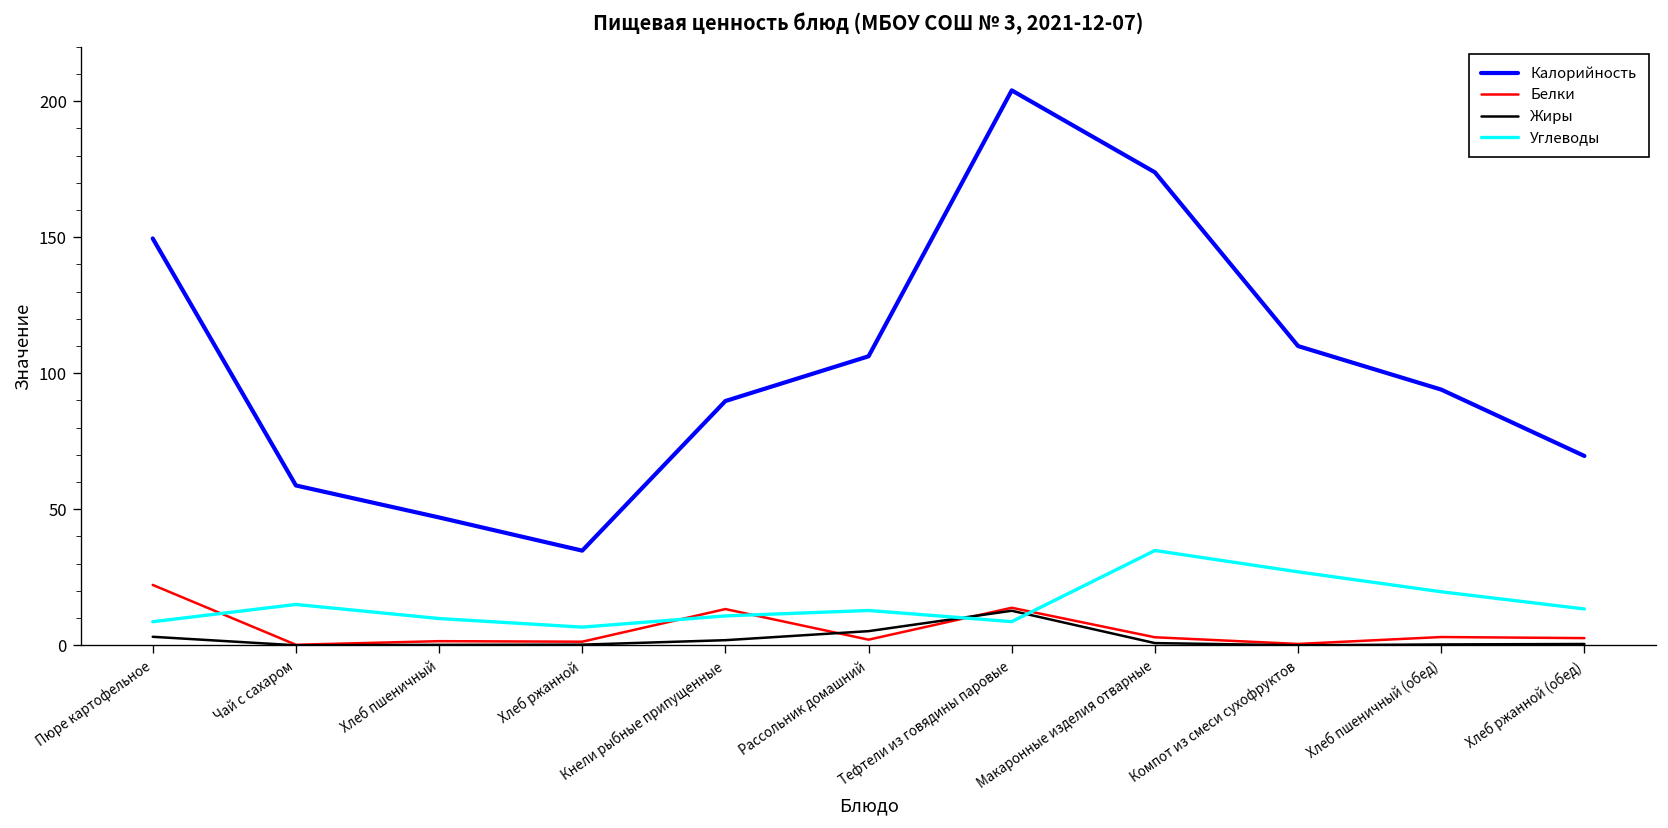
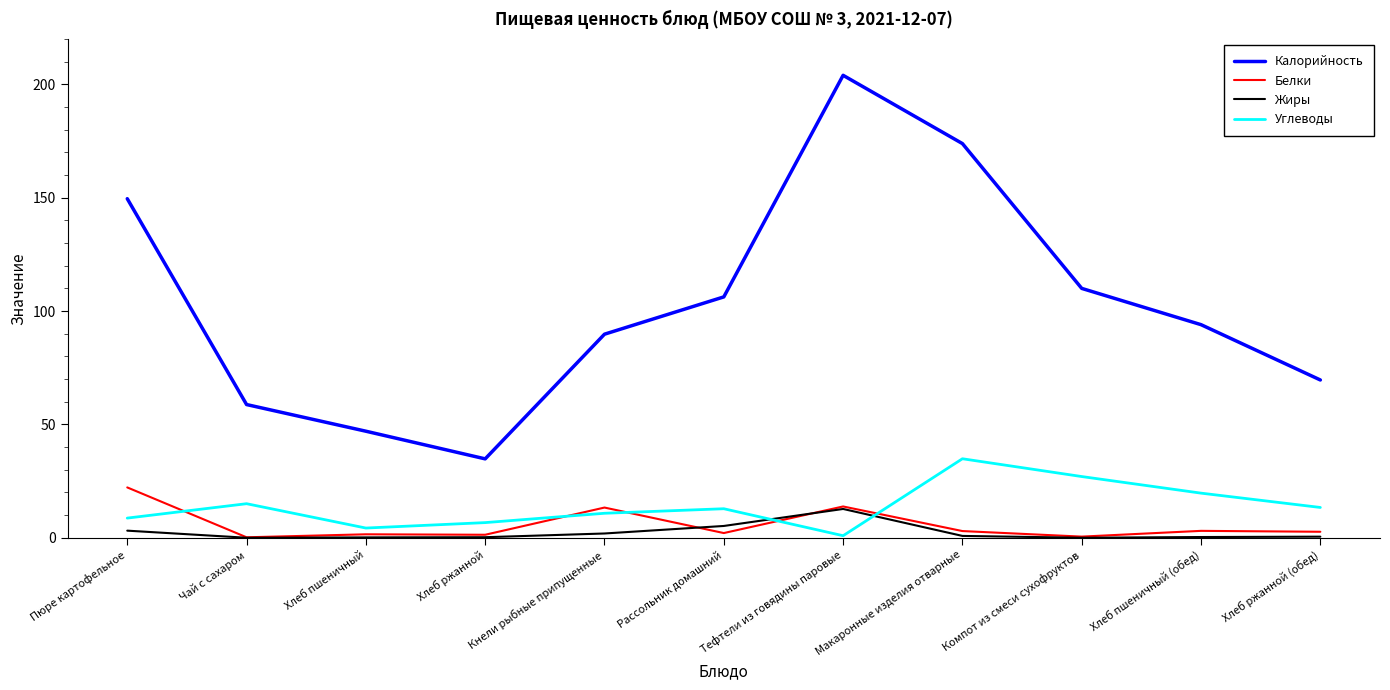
Углеводы, Хлеб пшеничный: 10 -> 4
Углеводы, Тефтели из говядины паровые: 9 -> 1
